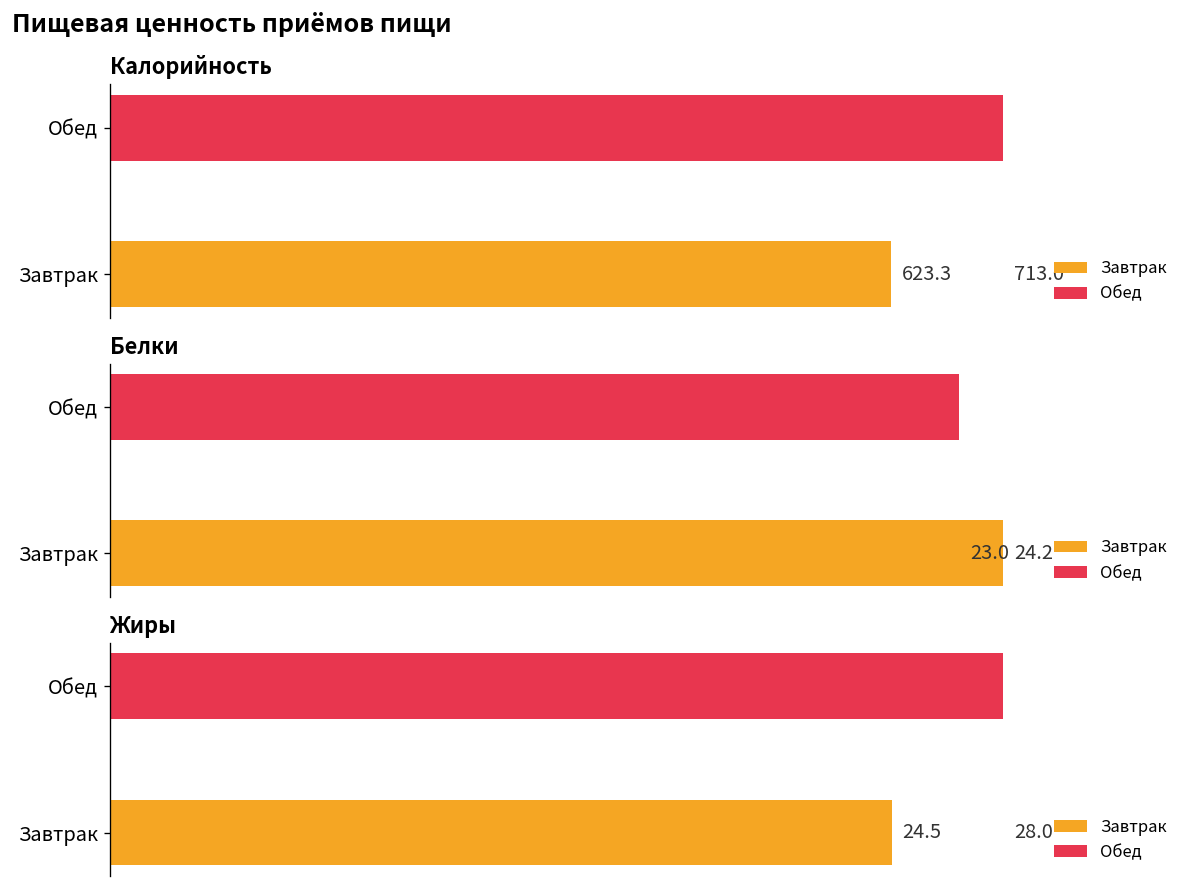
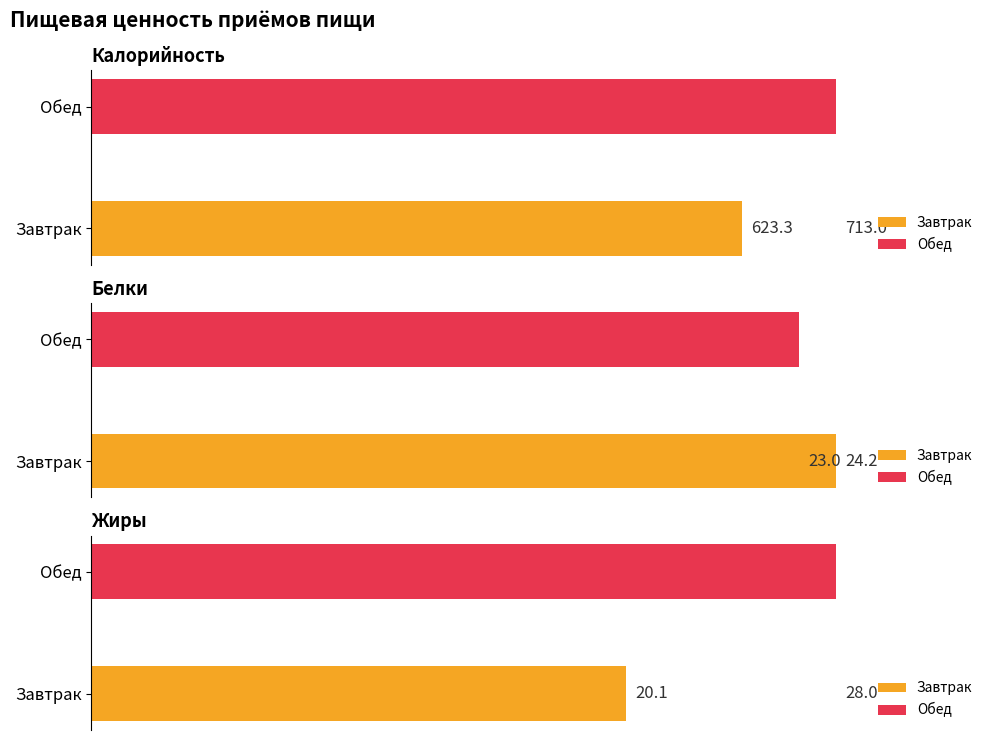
Жиры, Завтрак: 24.5 -> 20.1
